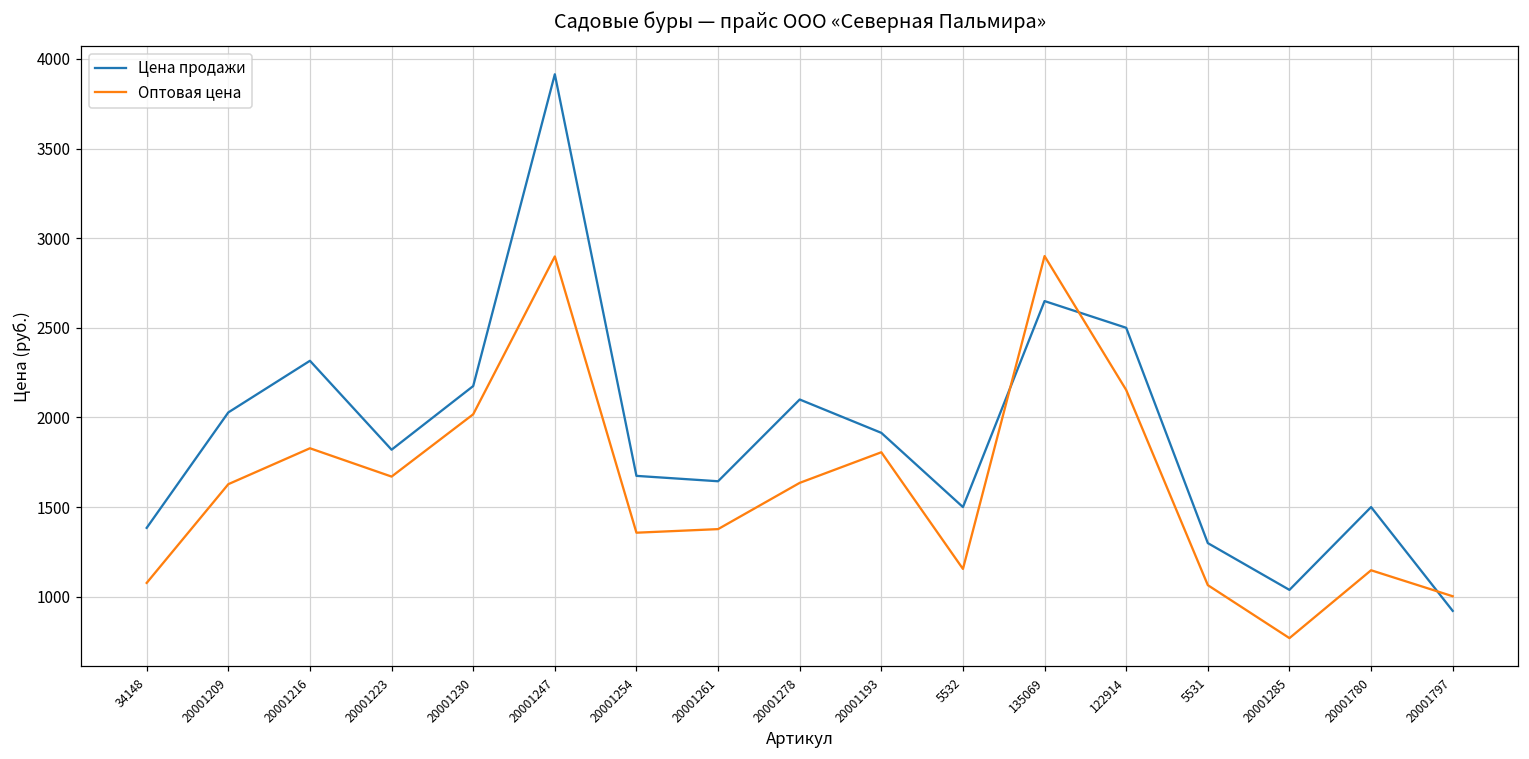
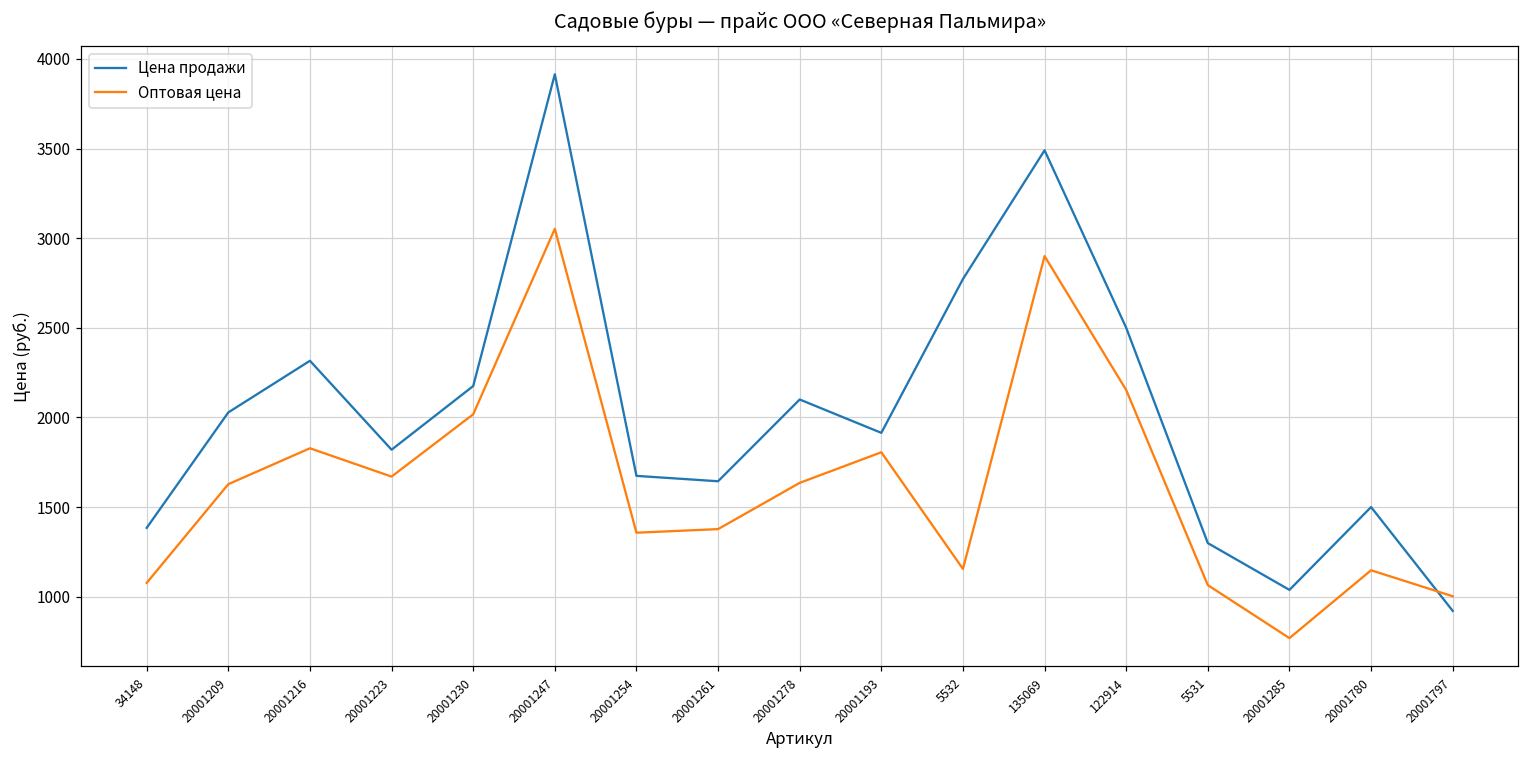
Оптовая цена, 20001247: 2900 -> 3050
Цена продажи, 5532: 1500 -> 2770
Цена продажи, 135069: 2650 -> 3490
